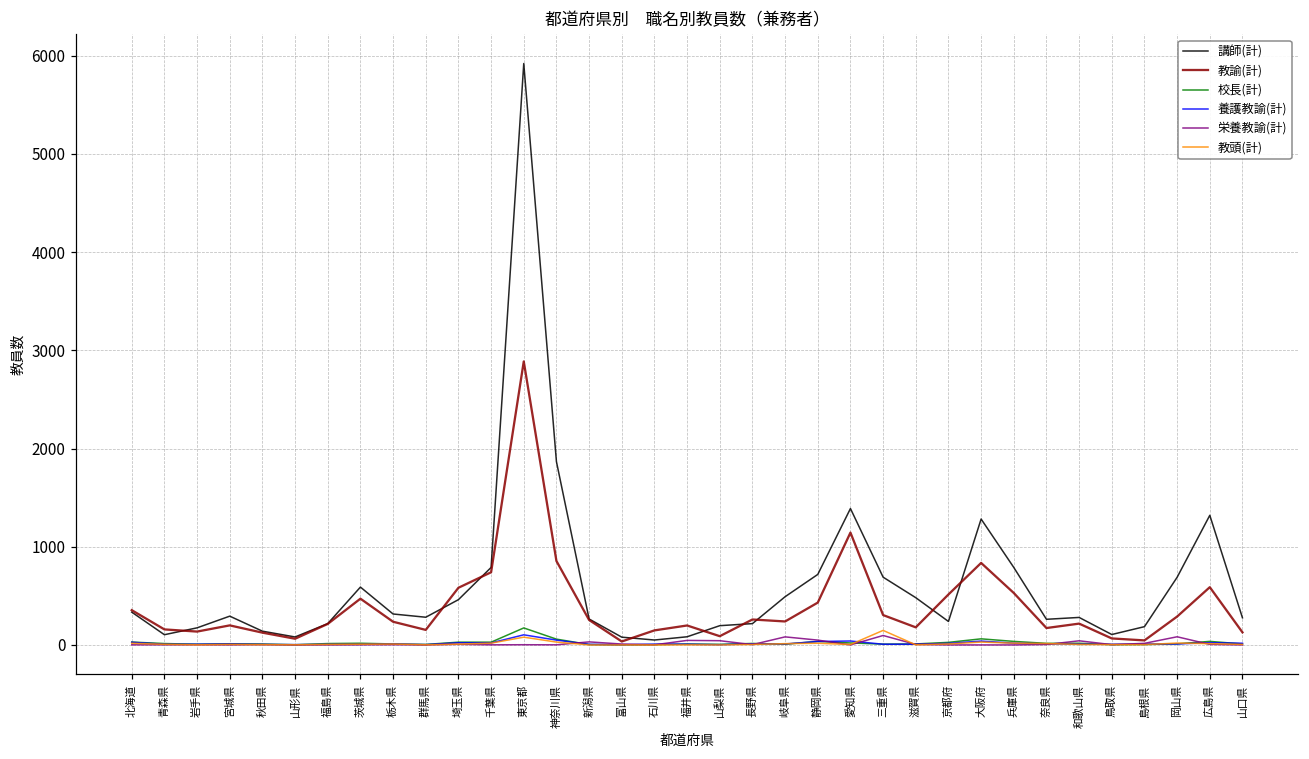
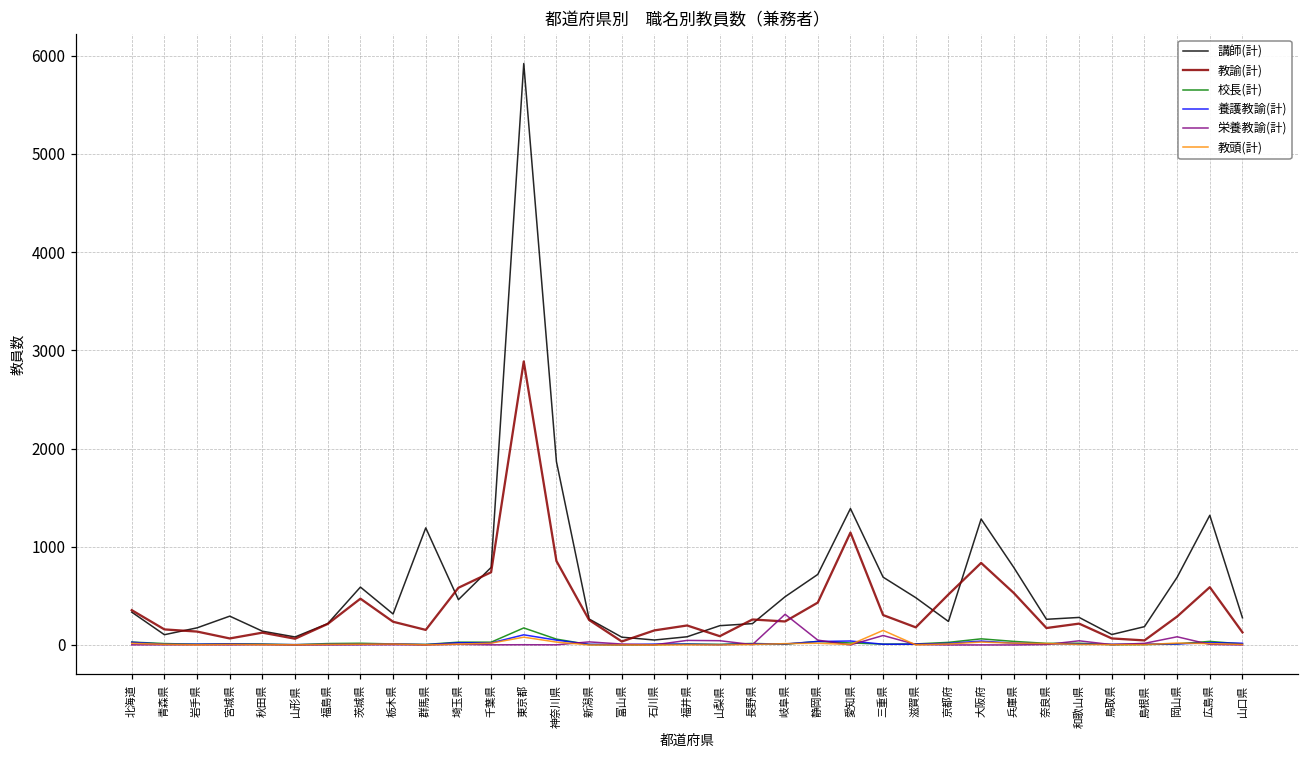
教諭(計), 宮城県: 200 -> 100
講師(計), 群馬県: 300 -> 1200
栄養教諭(計), 岐阜県: 100 -> 300
